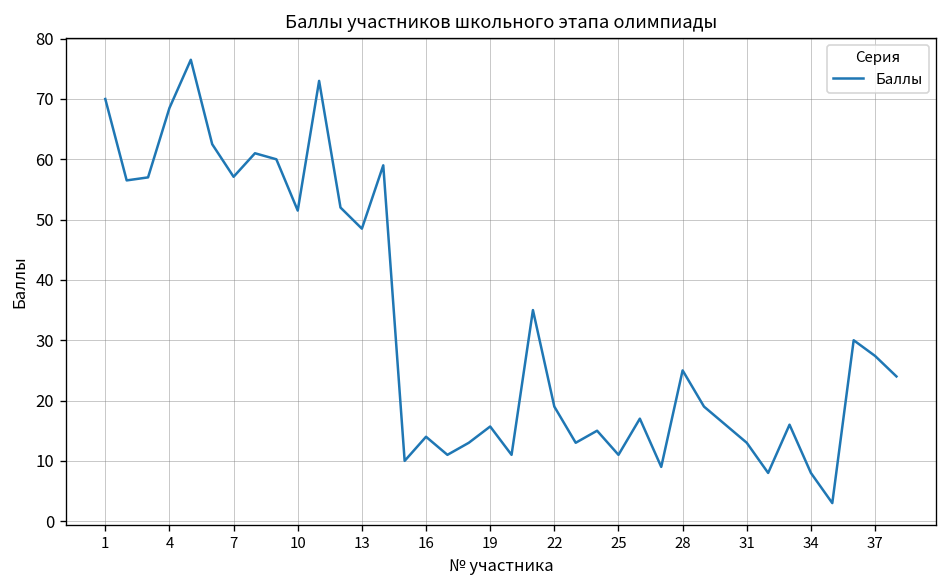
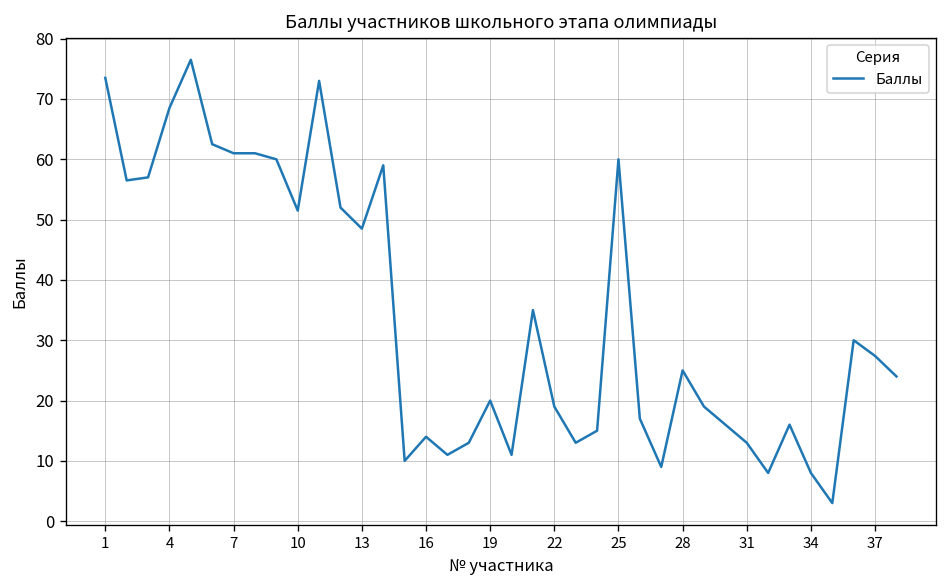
1: 70 -> 74
7: 57 -> 61
19: 16 -> 20
25: 11 -> 60
